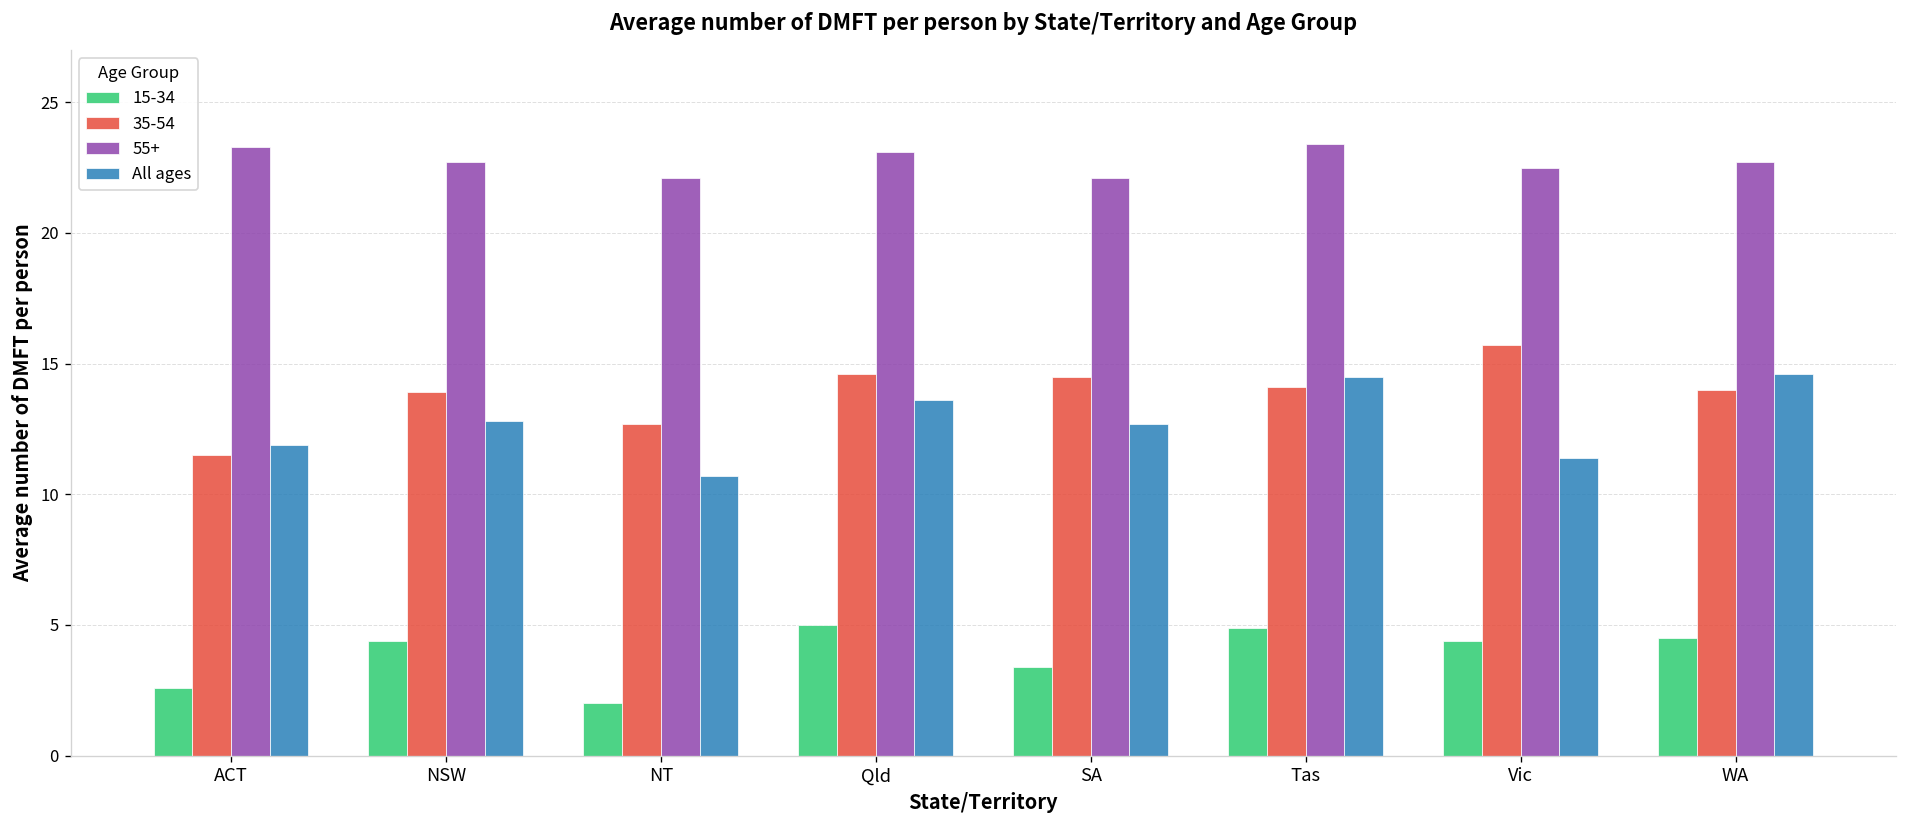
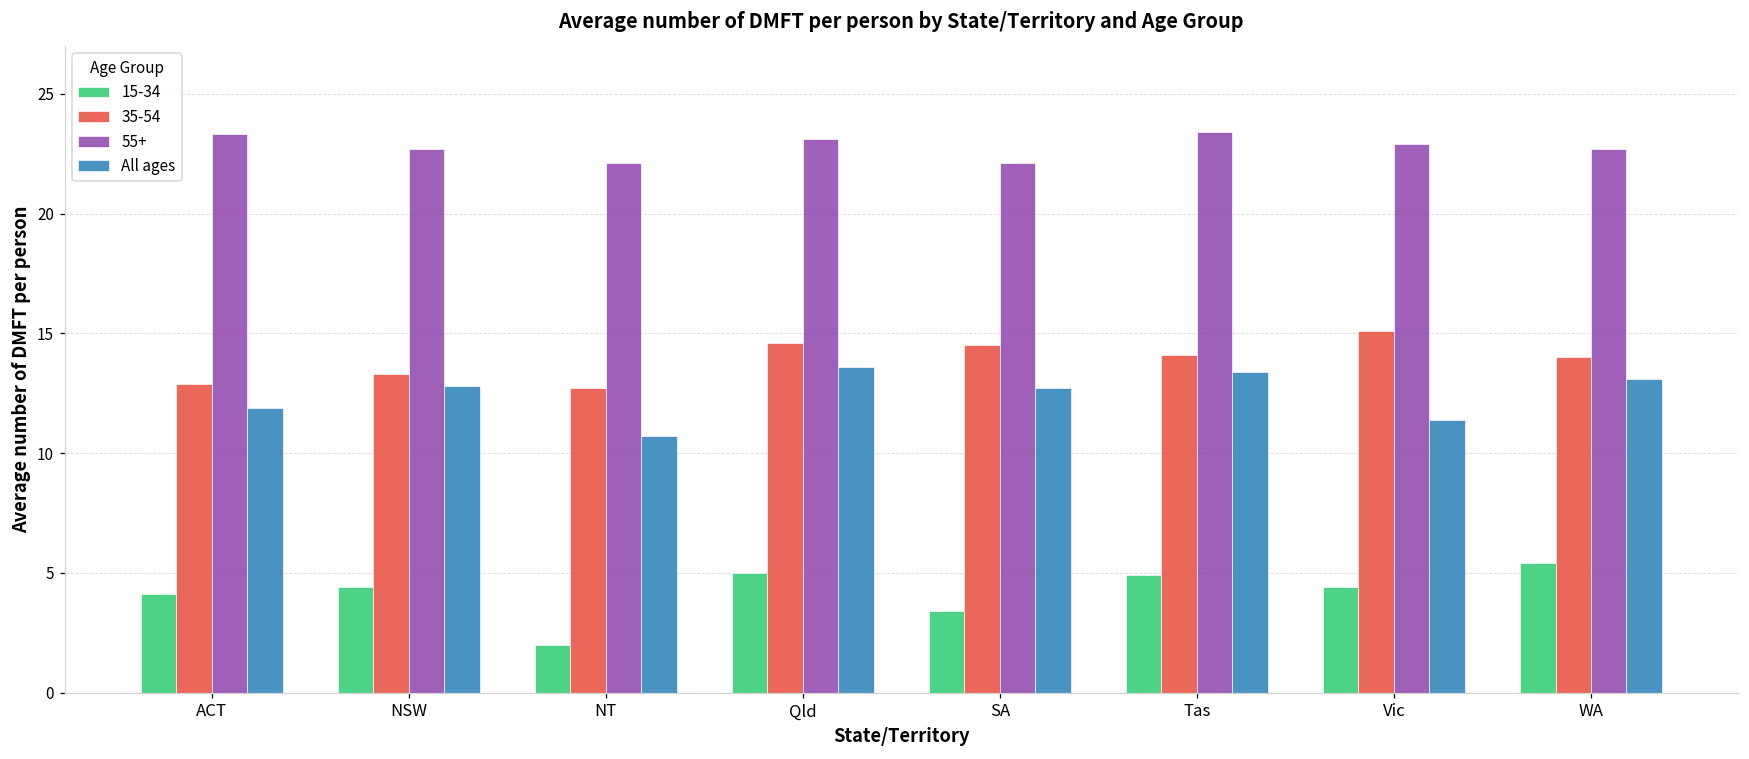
15-34, ACT: 2.6 -> 4.1
35-54, ACT: 11.5 -> 12.9
35-54, NSW: 13.9 -> 13.3
All ages, Tas: 14.5 -> 13.4
35-54, Vic: 15.7 -> 15.1
55+, Vic: 22.5 -> 22.9
15-34, WA: 4.5 -> 5.4
All ages, WA: 14.6 -> 13.1
